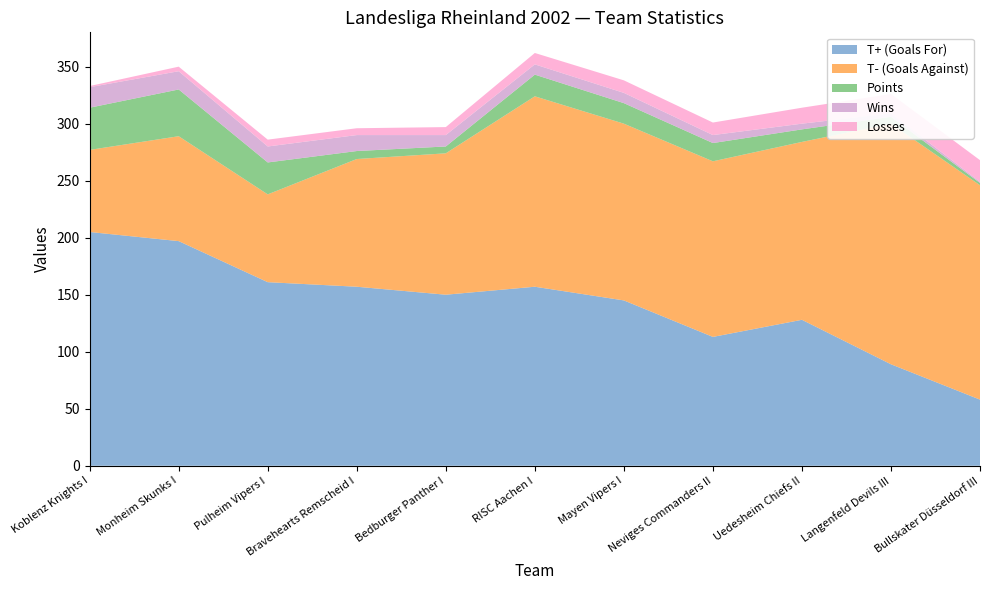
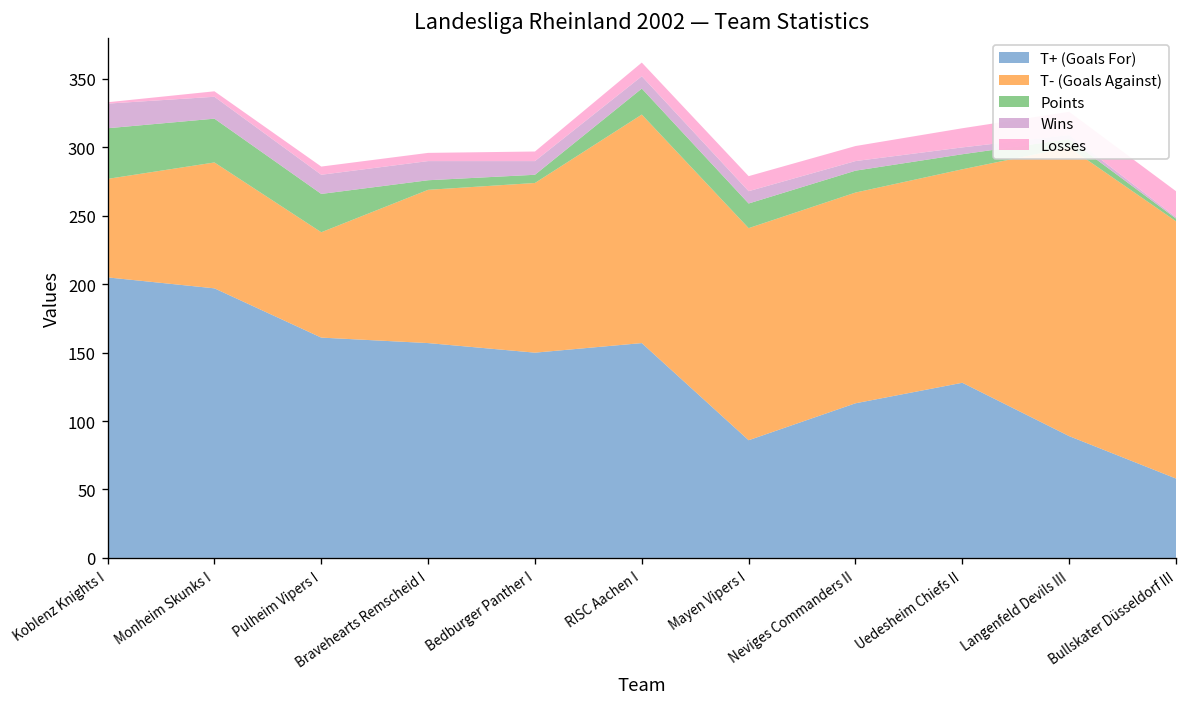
Points, Monheim Skunks I: 41 -> 32
T+ (Goals For), Mayen Vipers I: 145 -> 86
